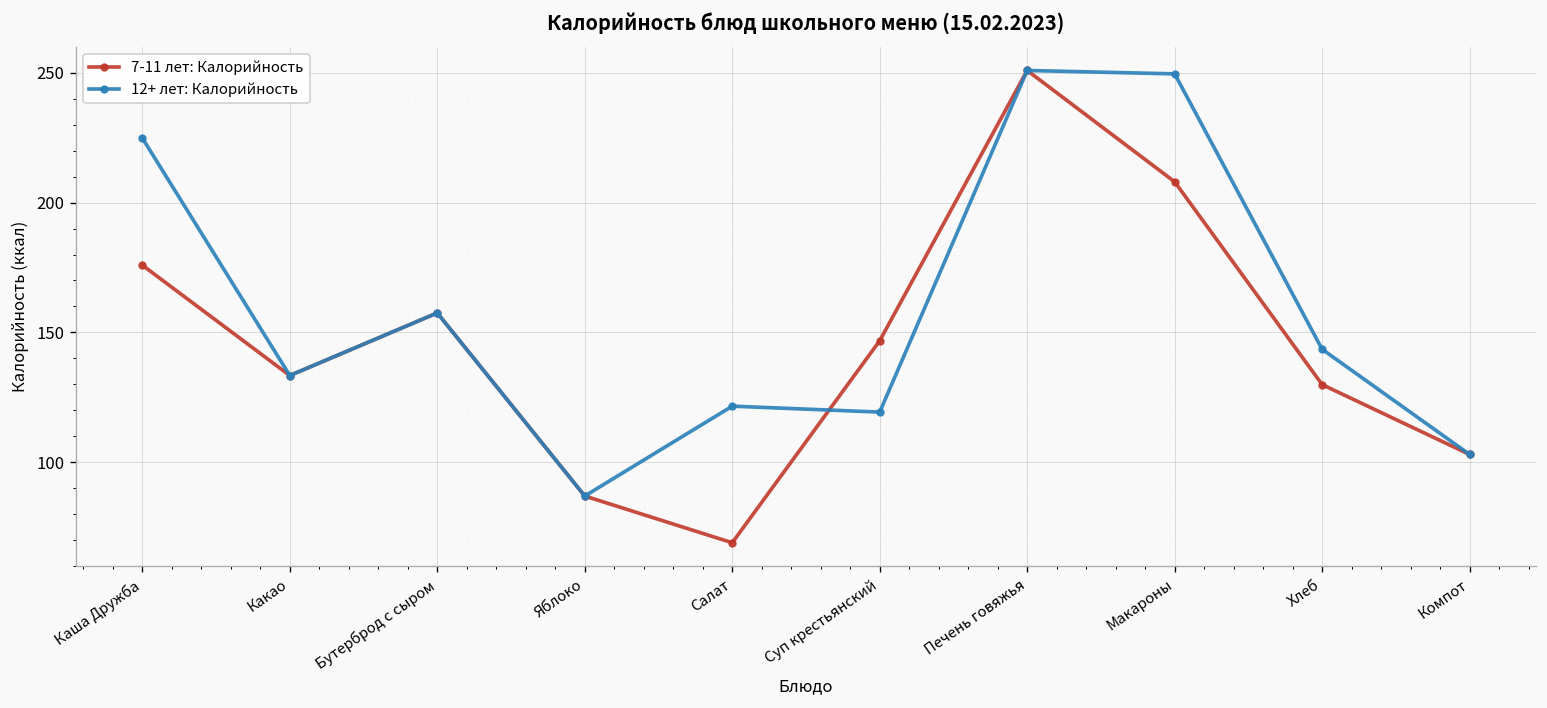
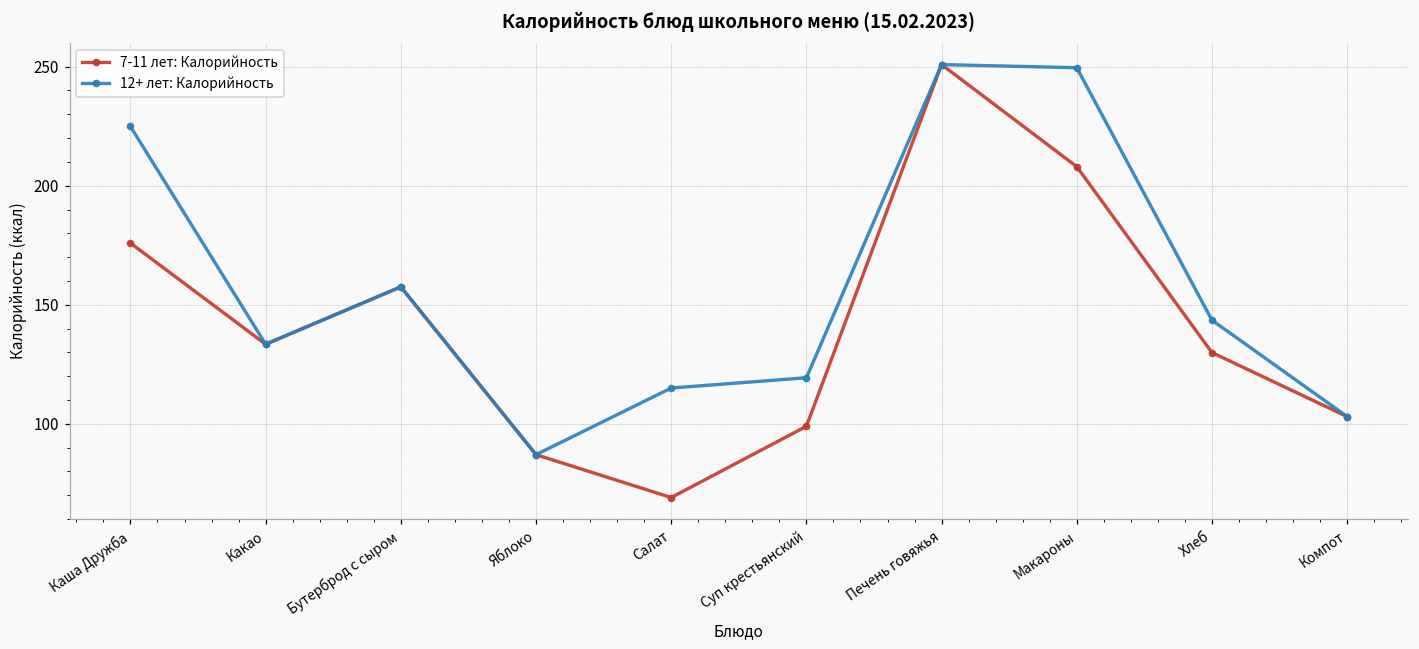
12+ лет: Калорийность, Салат: 122 -> 115
7-11 лет: Калорийность, Суп крестьянский: 147 -> 99
